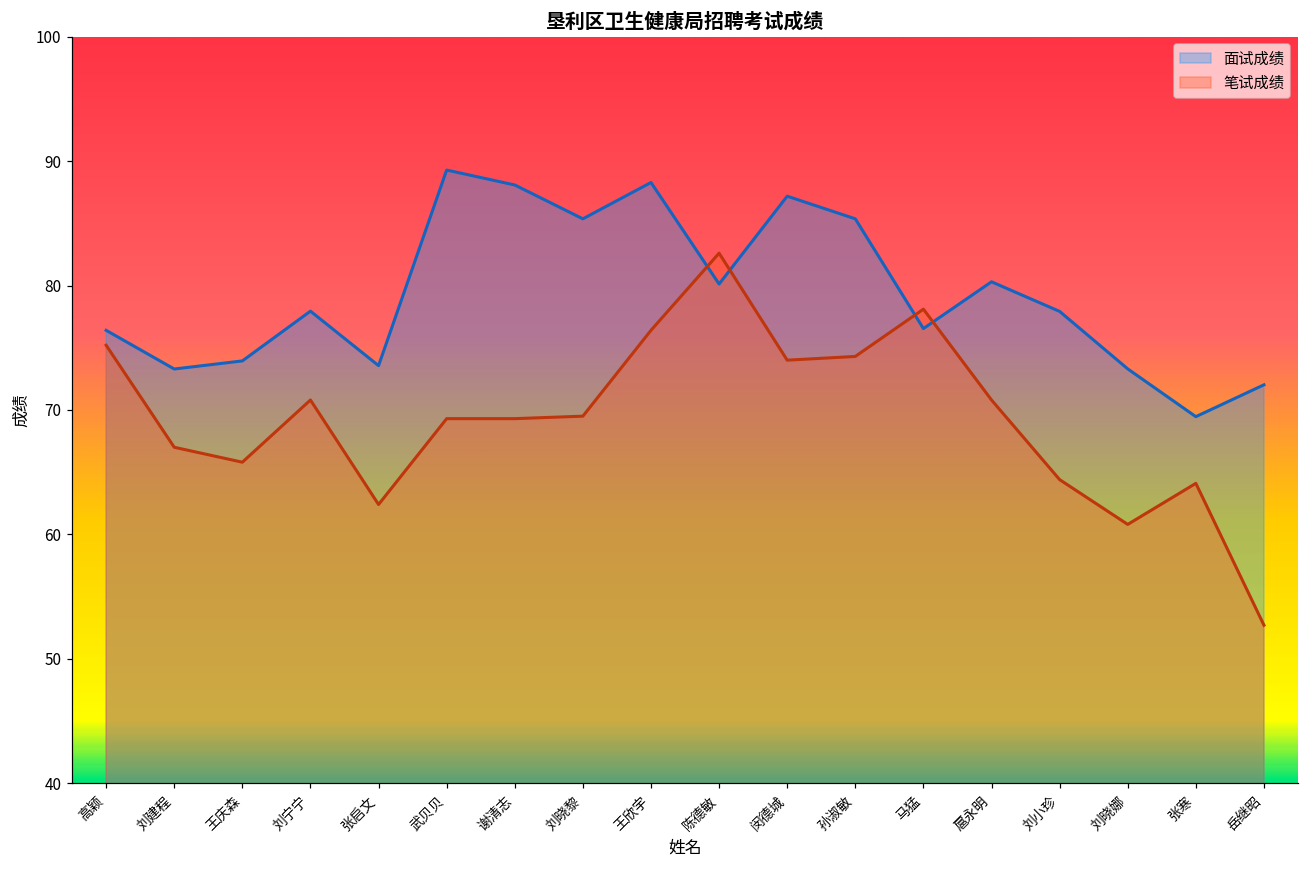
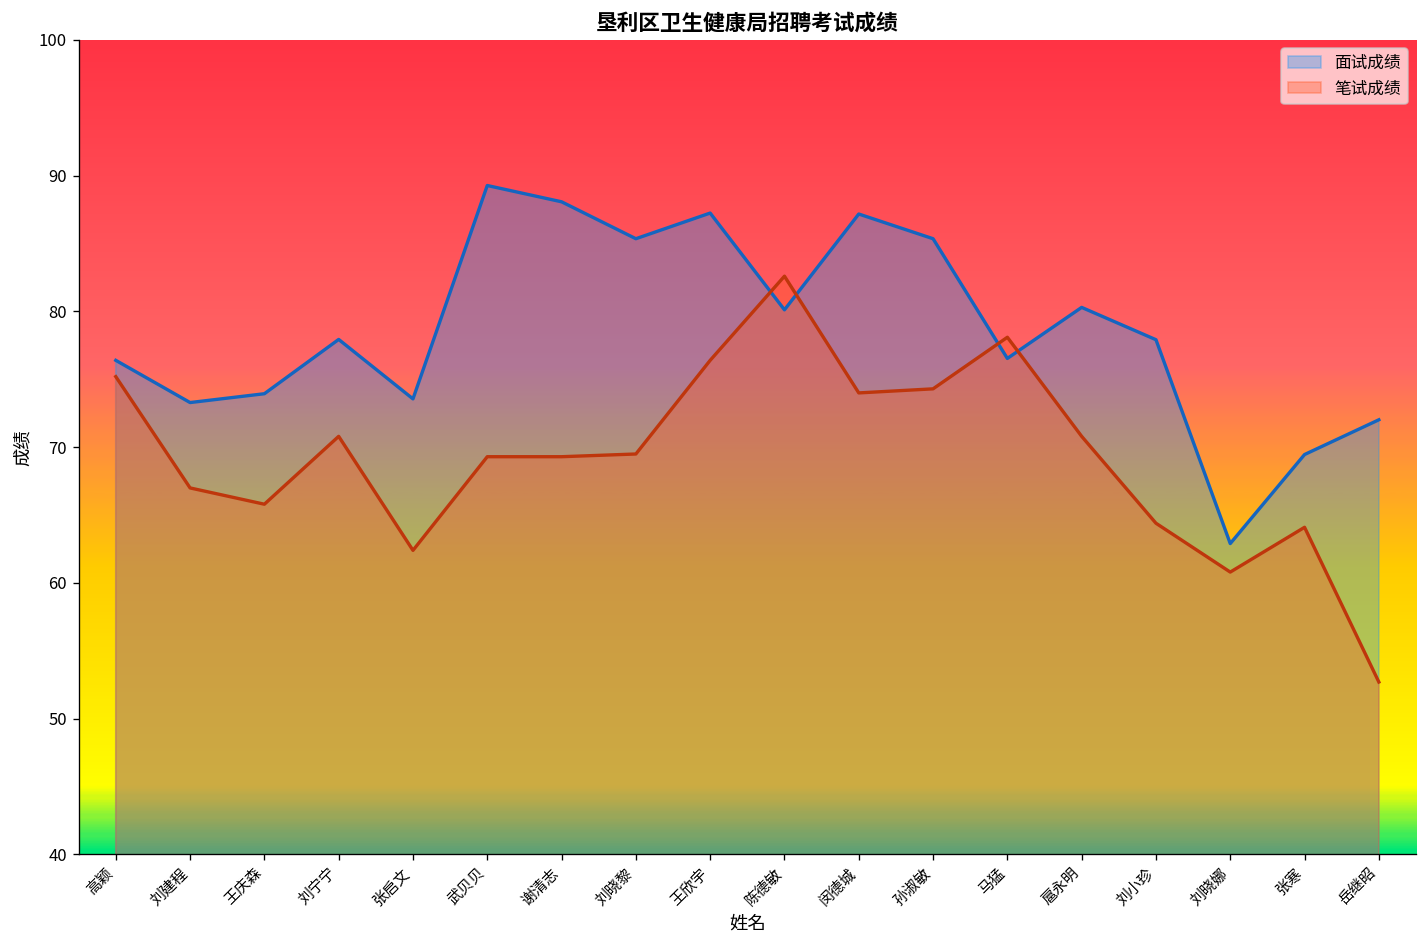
面试成绩, 王欣宇: 88.3 -> 87.3
面试成绩, 刘晓娜: 73.3 -> 62.9
